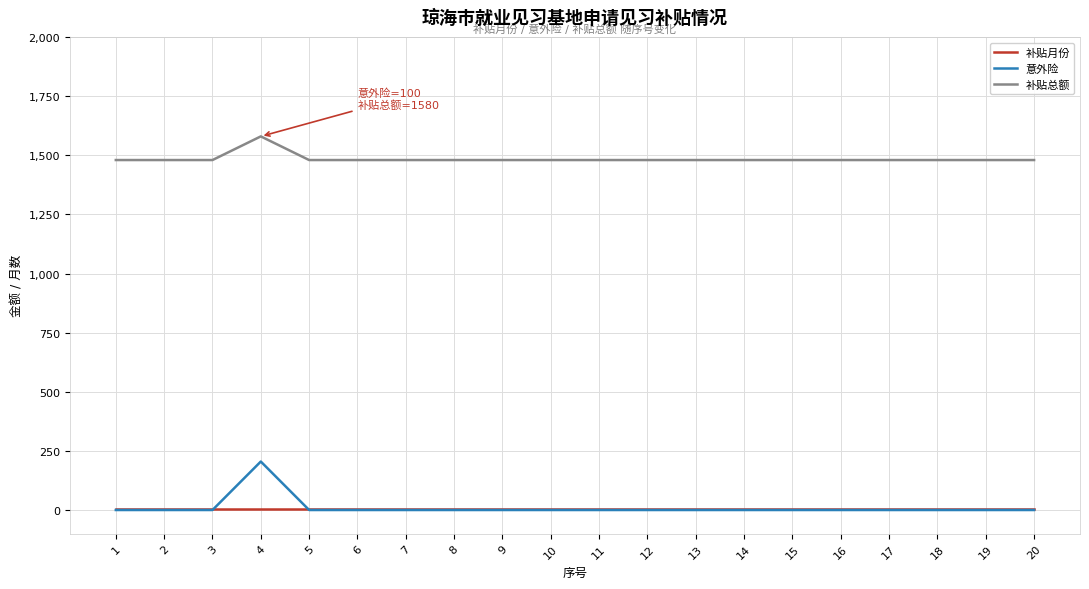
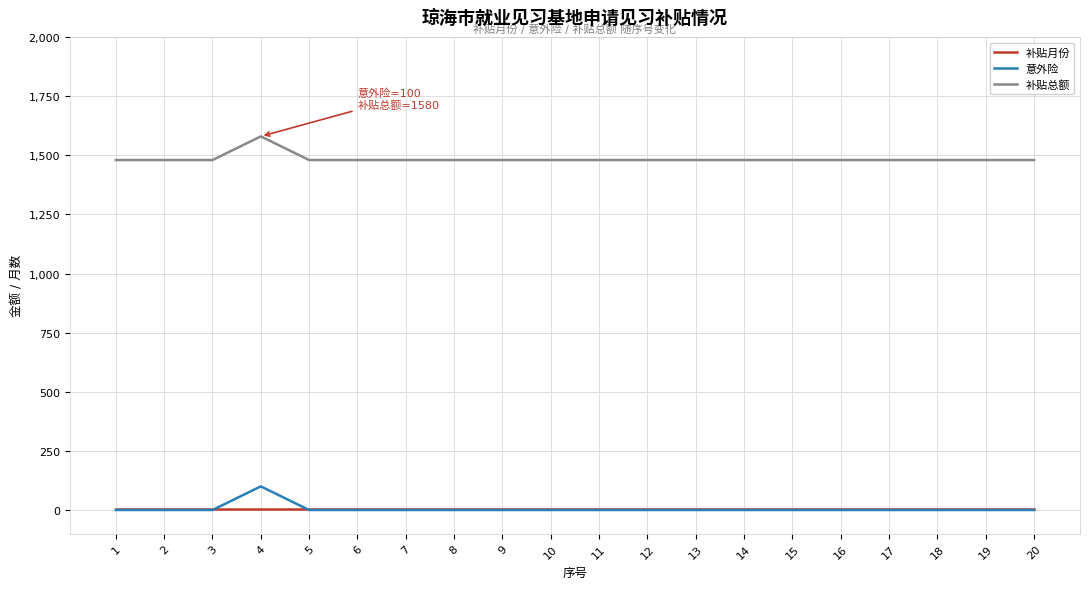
意外险, 4: 210 -> 100
